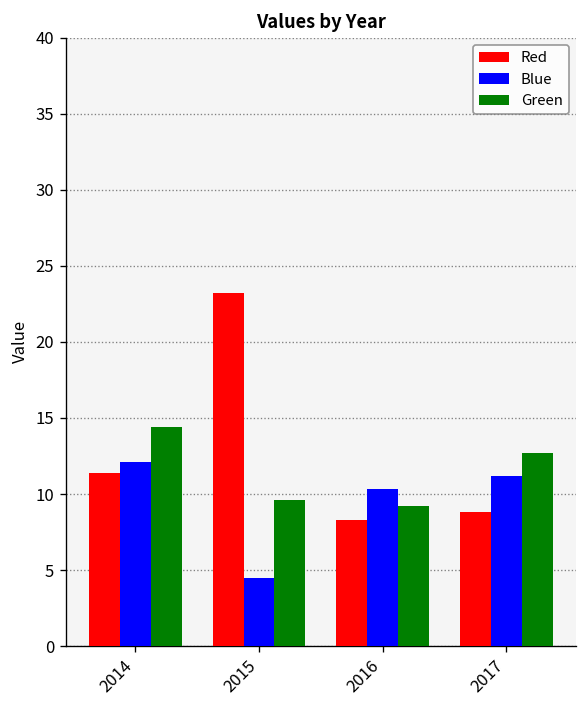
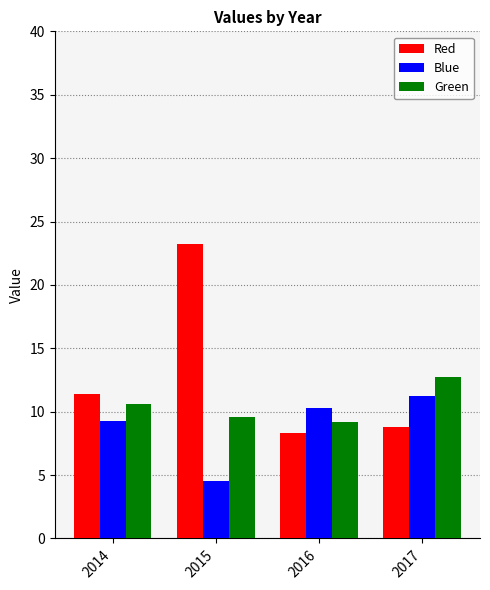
Blue, 2014: 12.1 -> 9.3
Green, 2014: 14.4 -> 10.6
